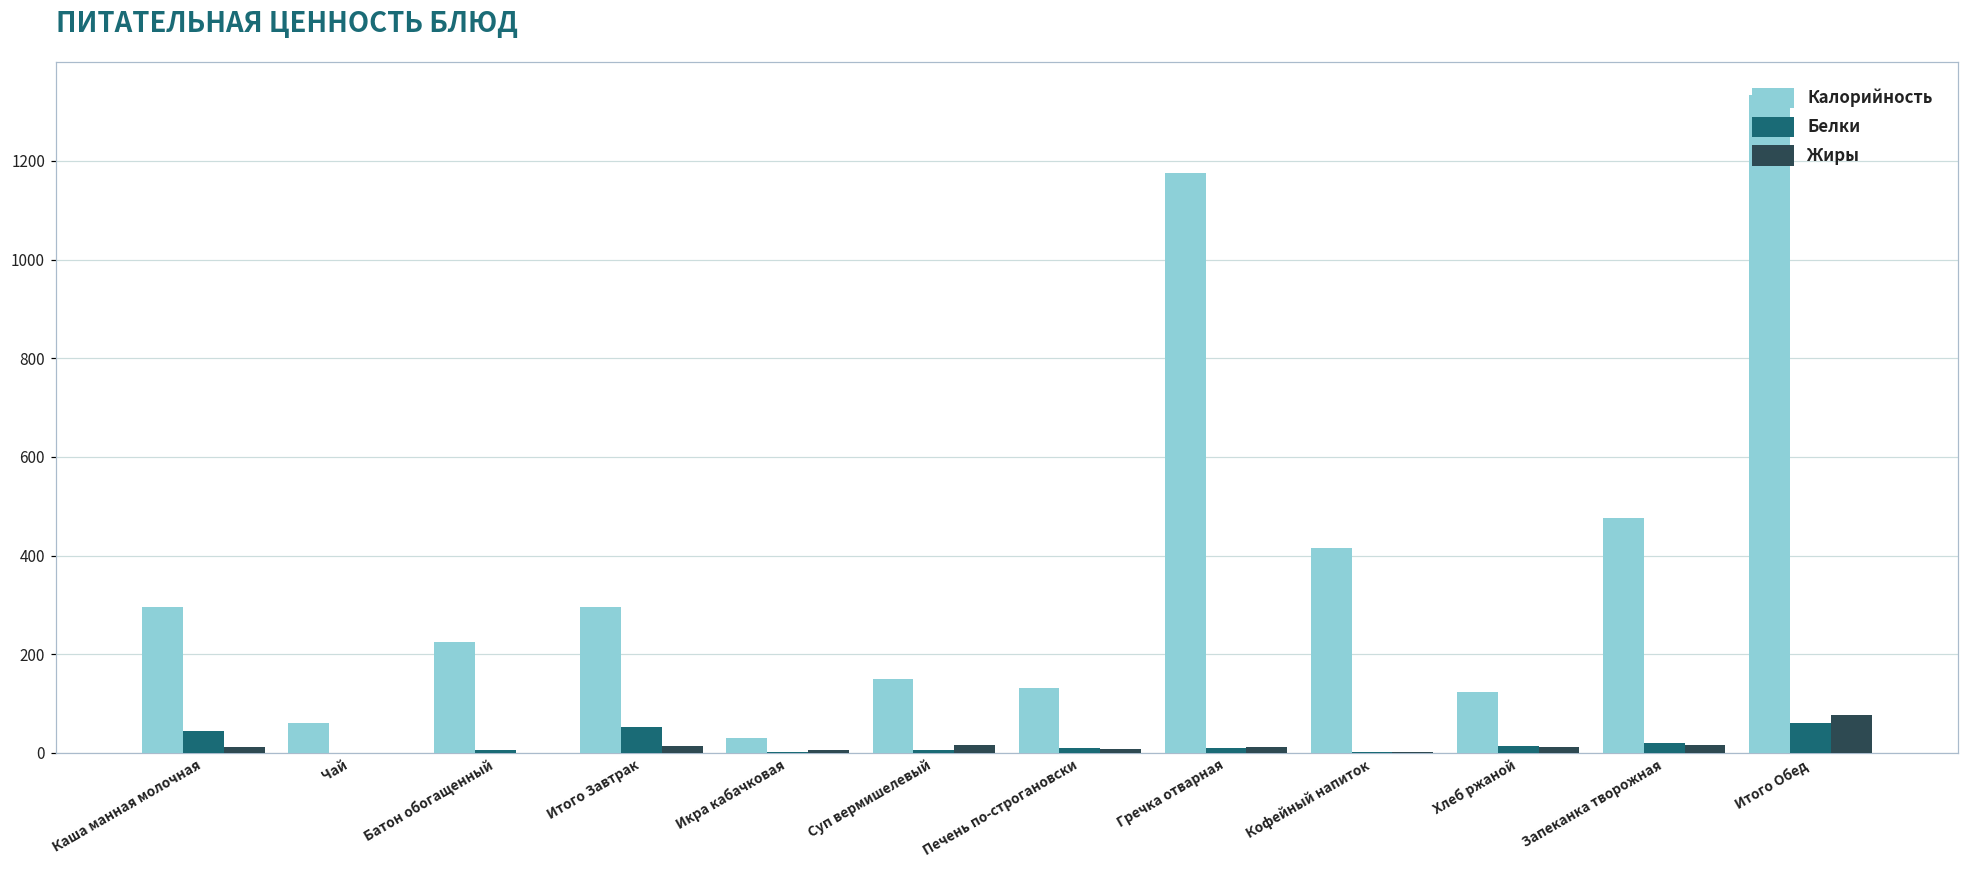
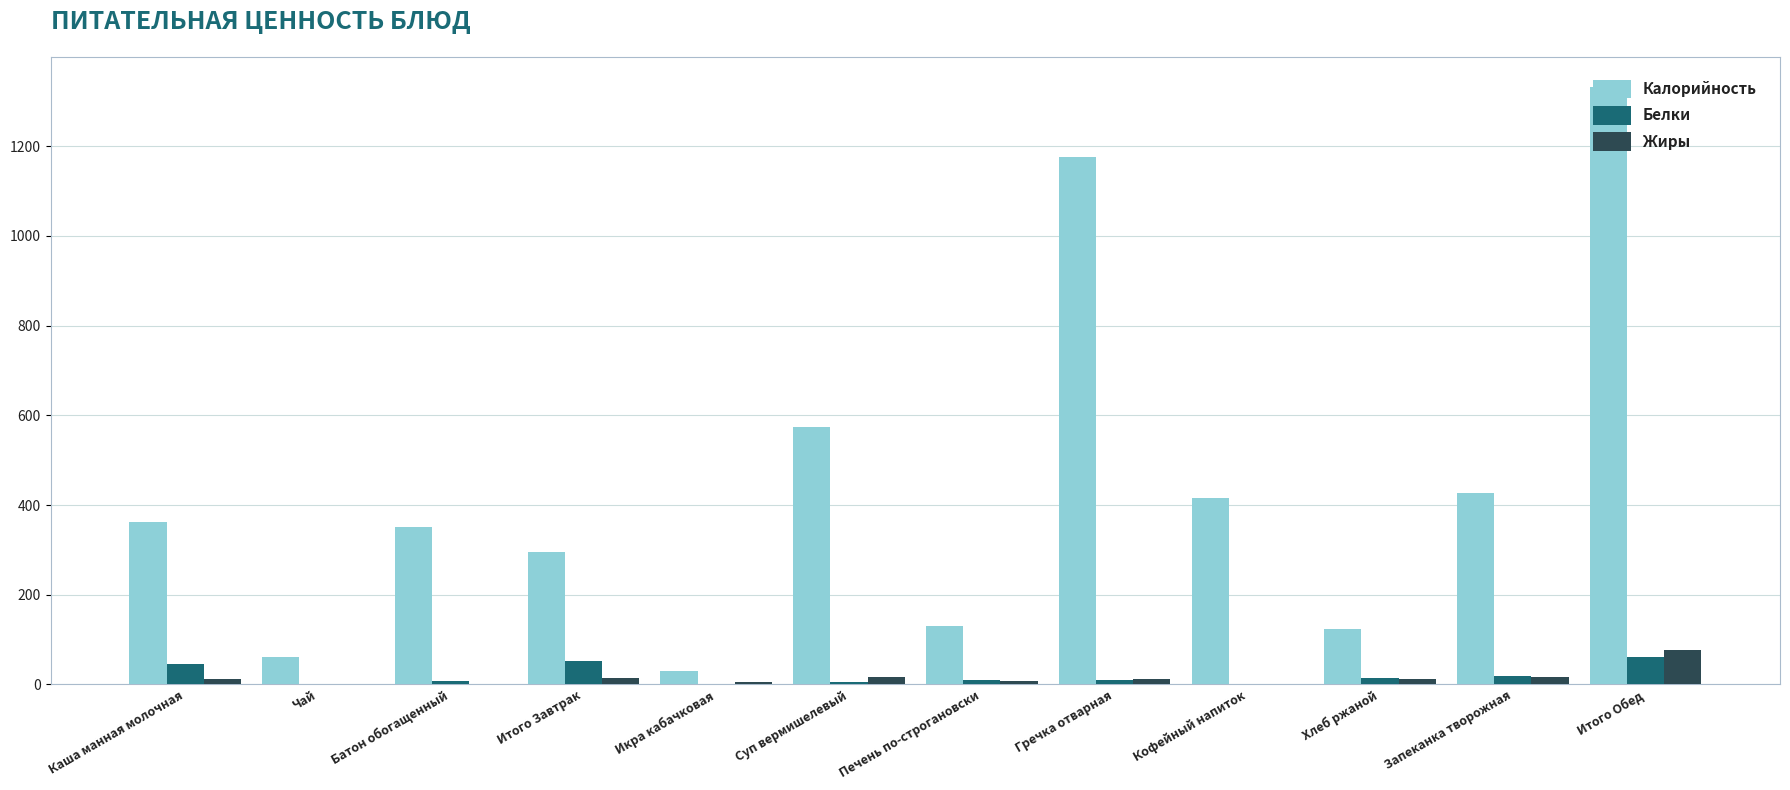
Калорийность, Каша манная молочная: 300 -> 360
Калорийность, Батон обогащенный: 220 -> 350
Калорийность, Суп вермишелевый: 150 -> 570
Калорийность, Запеканка творожная: 480 -> 430
